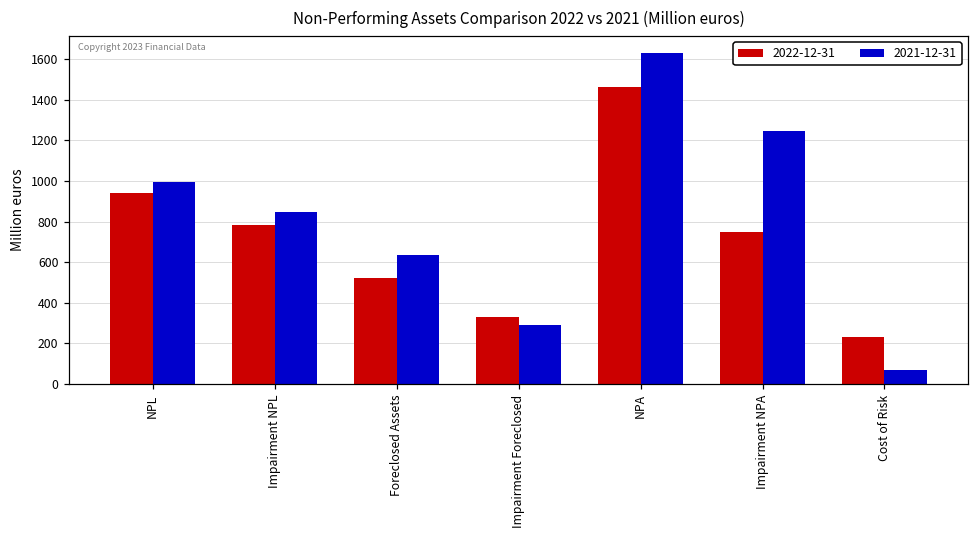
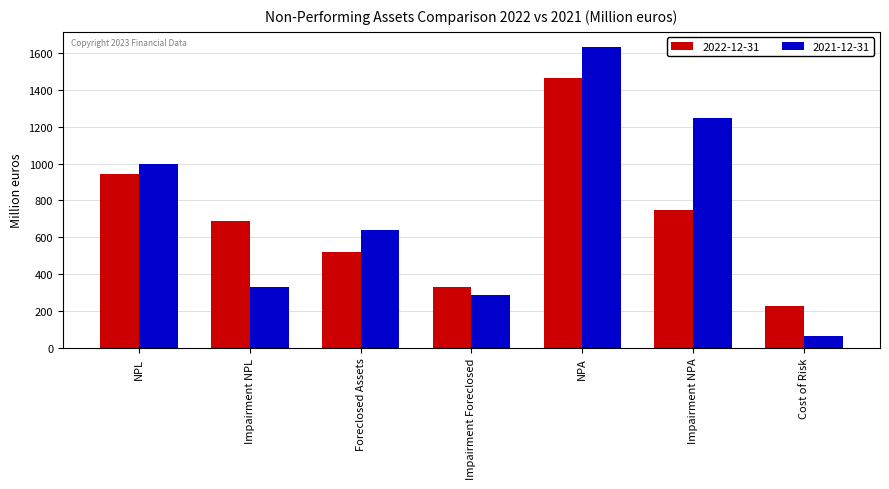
2022-12-31, Impairment NPL: 780 -> 690
2021-12-31, Impairment NPL: 850 -> 330
